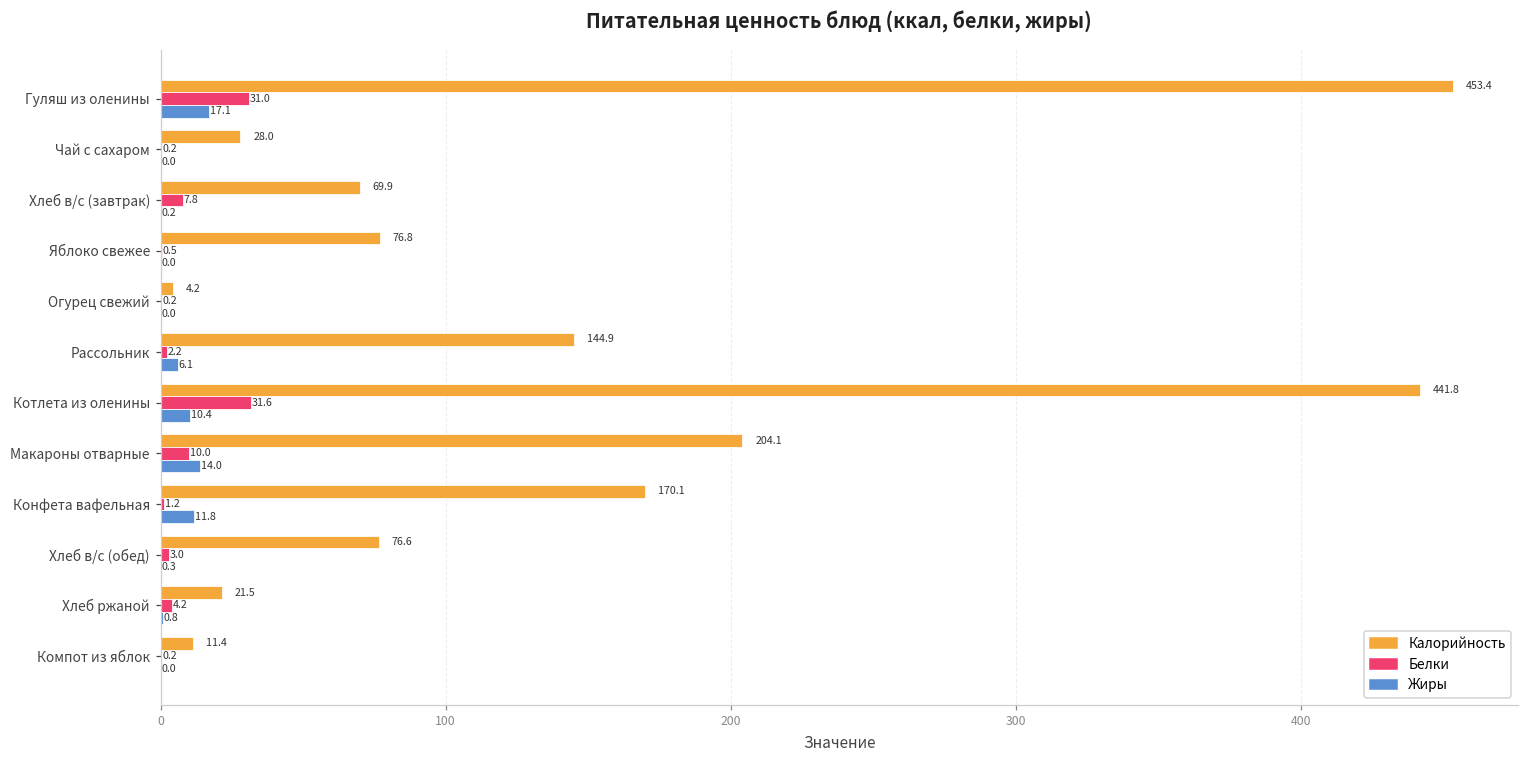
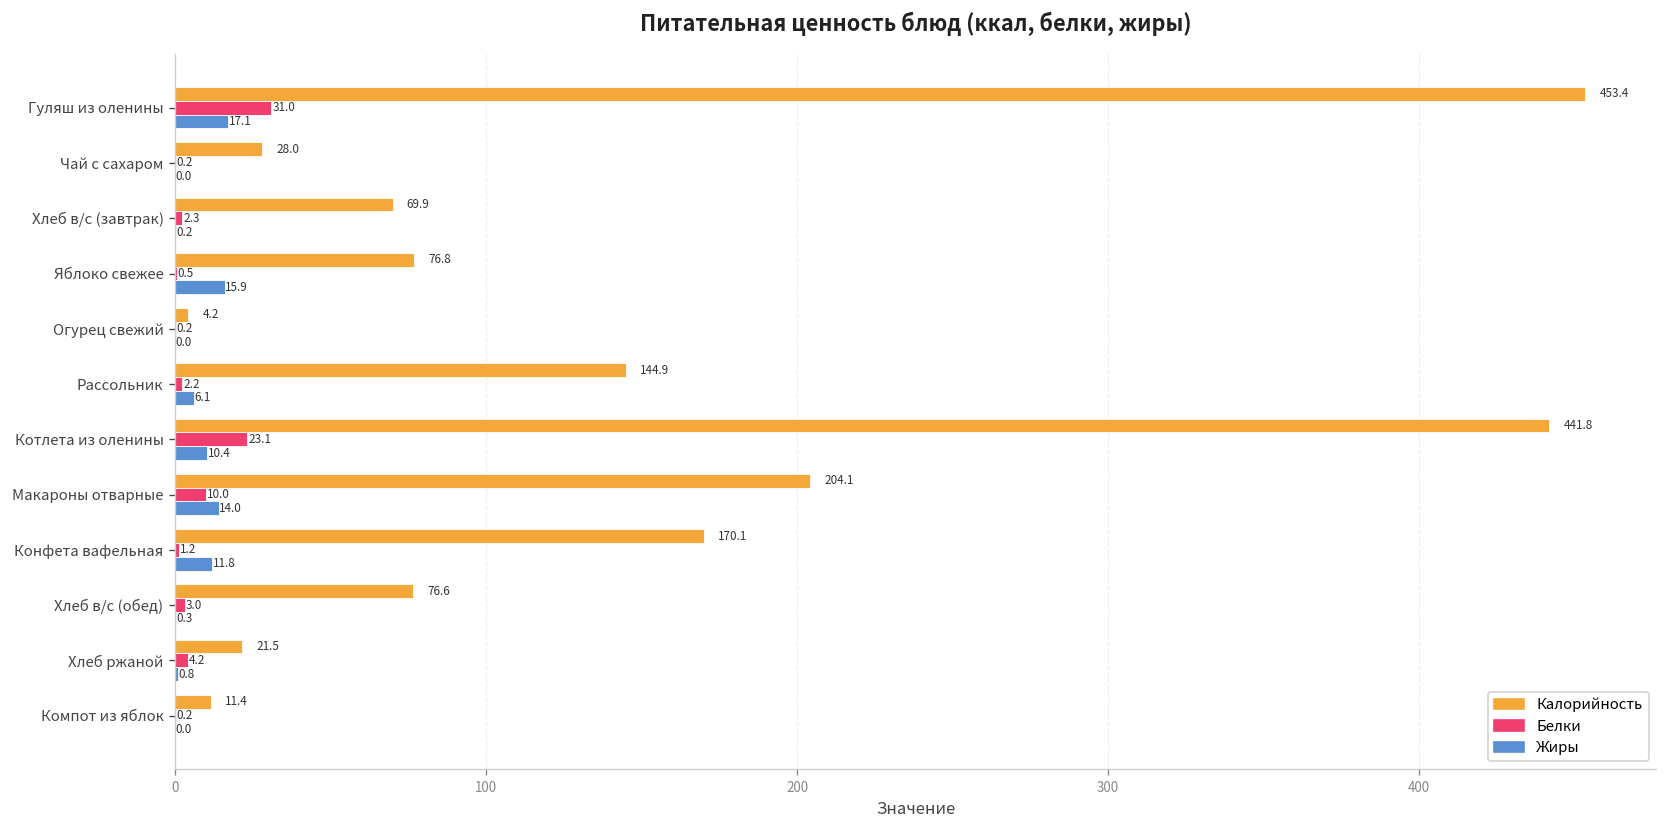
Белки, Хлеб в/с (завтрак): 7.8 -> 2.3
Жиры, Яблоко свежее: 0.0 -> 15.9
Белки, Котлета из оленины: 31.6 -> 23.1
